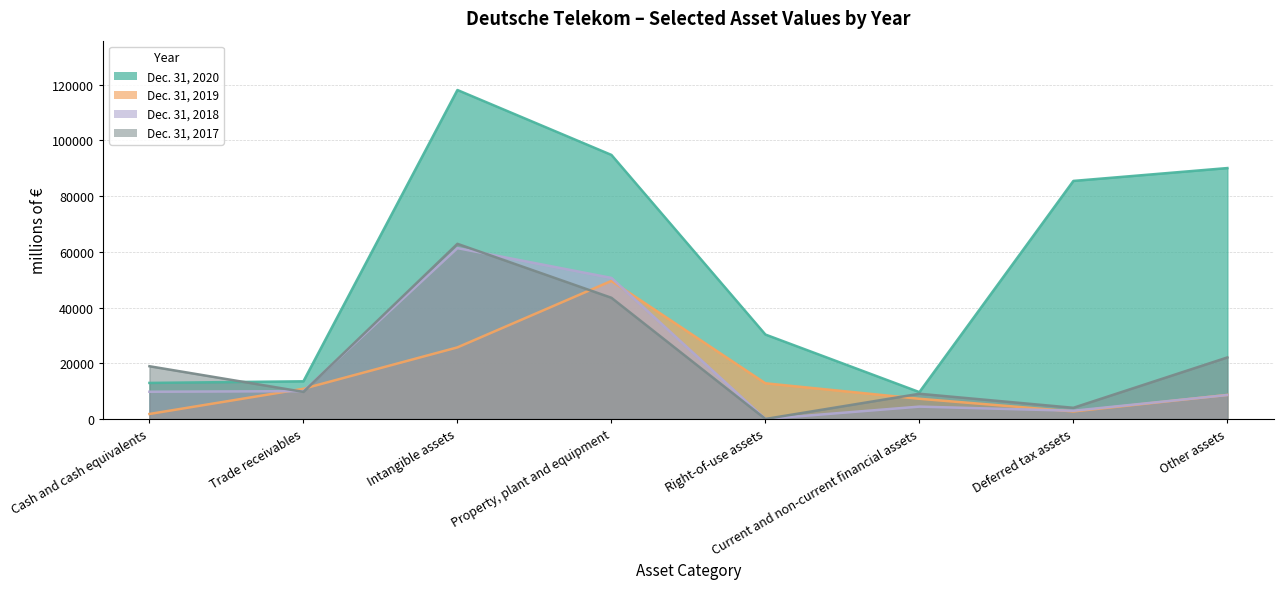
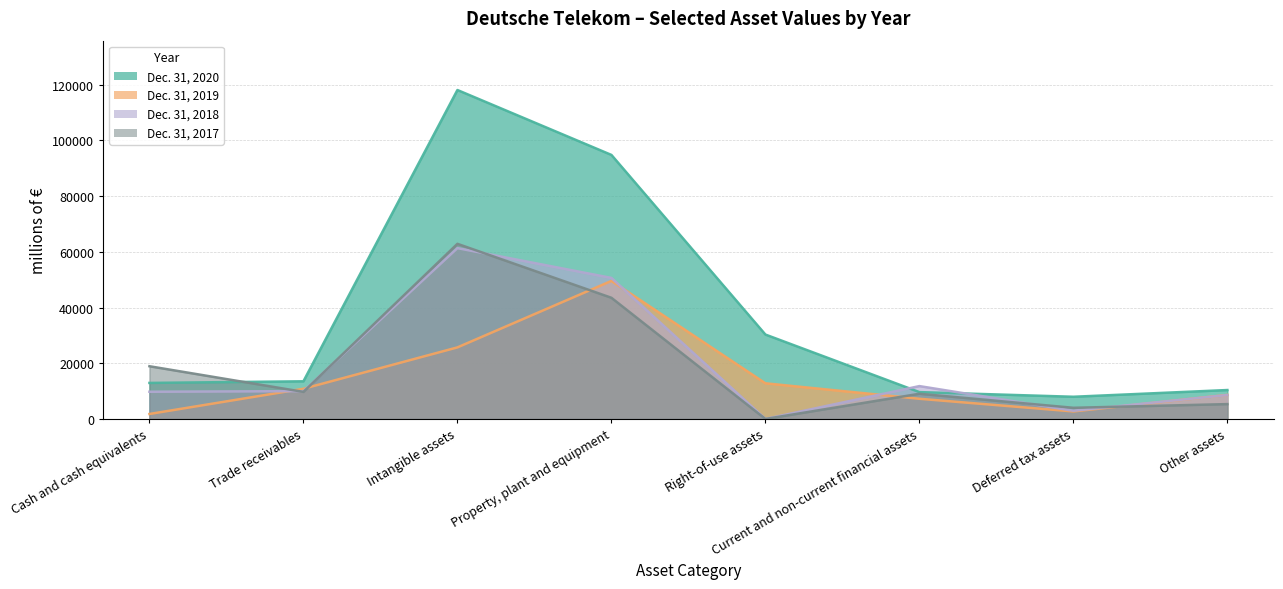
Dec. 31, 2018, Current and non-current financial assets: 4000 -> 12000
Dec. 31, 2020, Deferred tax assets: 85000 -> 8000
Dec. 31, 2020, Other assets: 90000 -> 10000
Dec. 31, 2017, Other assets: 22000 -> 5000
